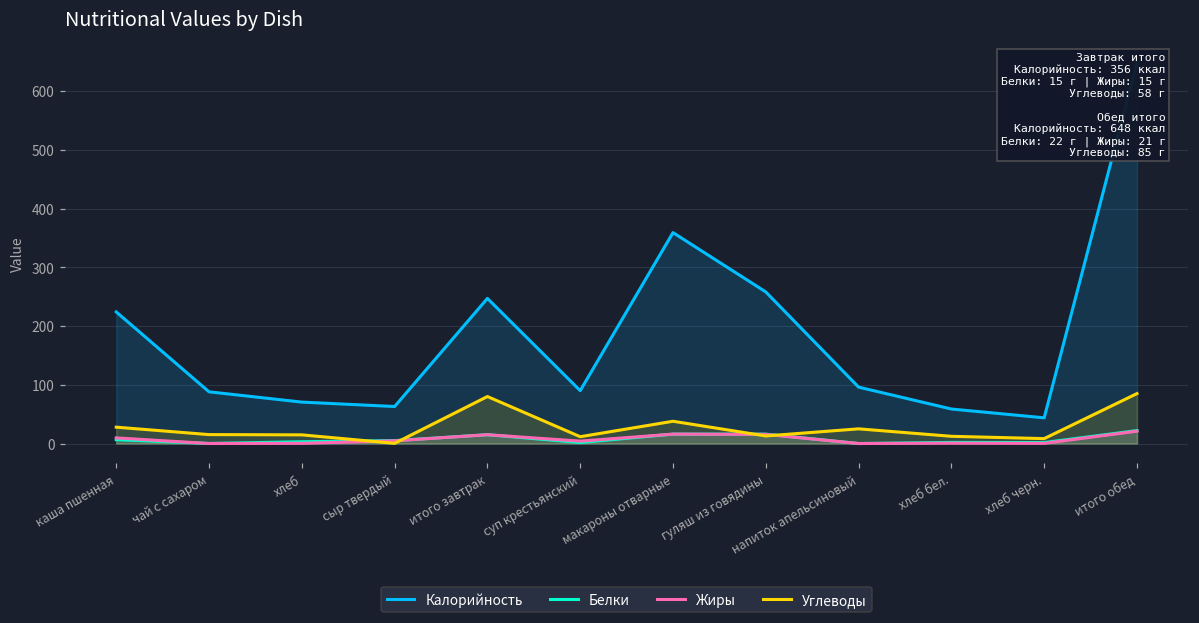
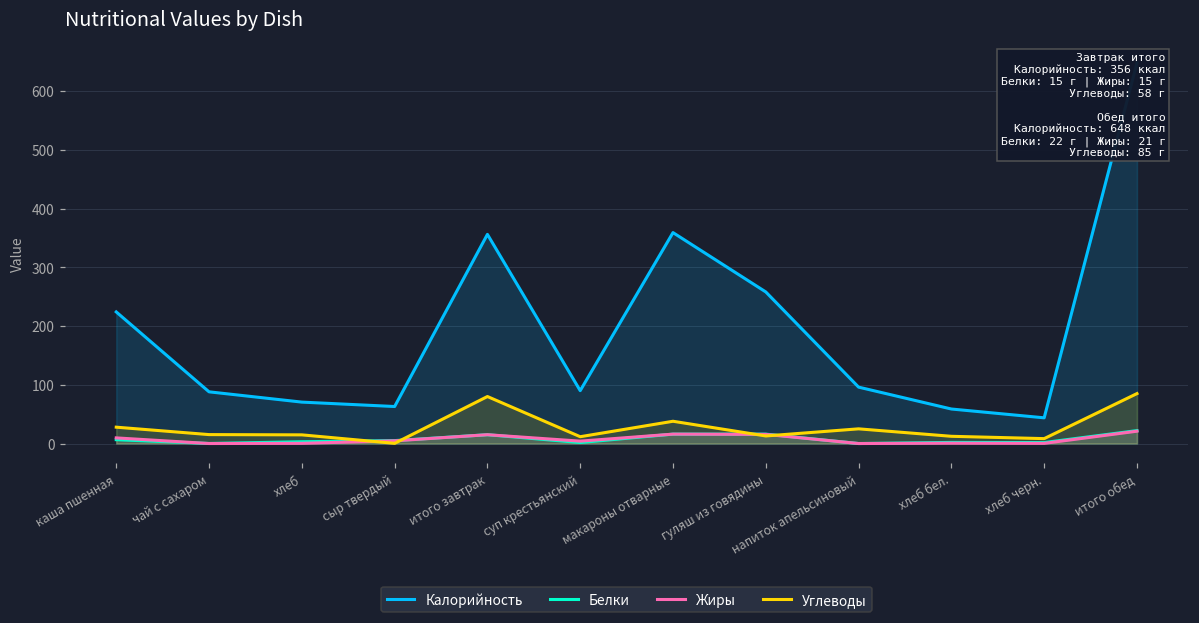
Калорийность, итого завтрак: 250 -> 360
